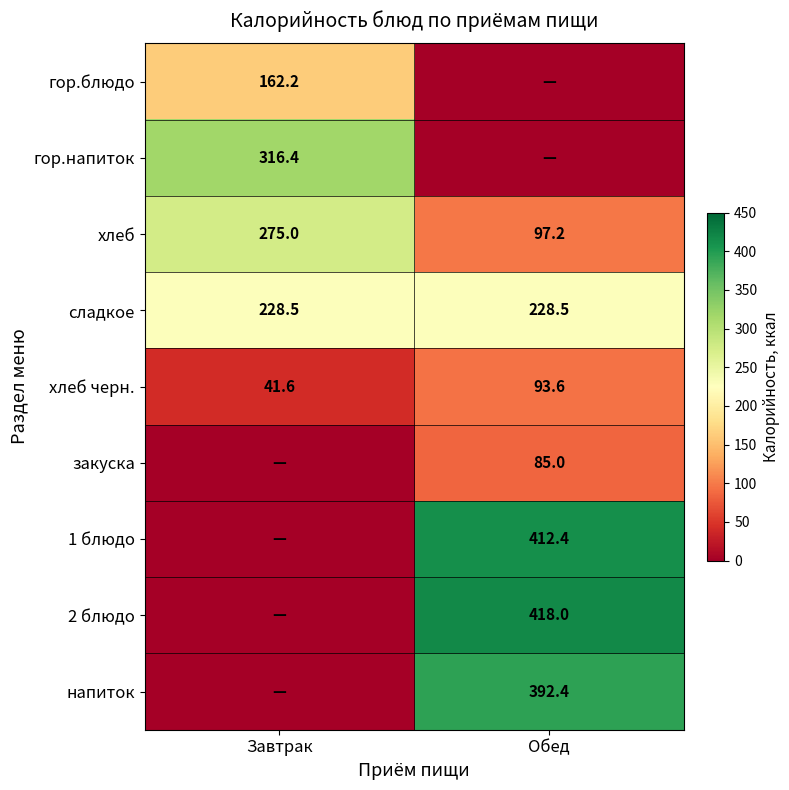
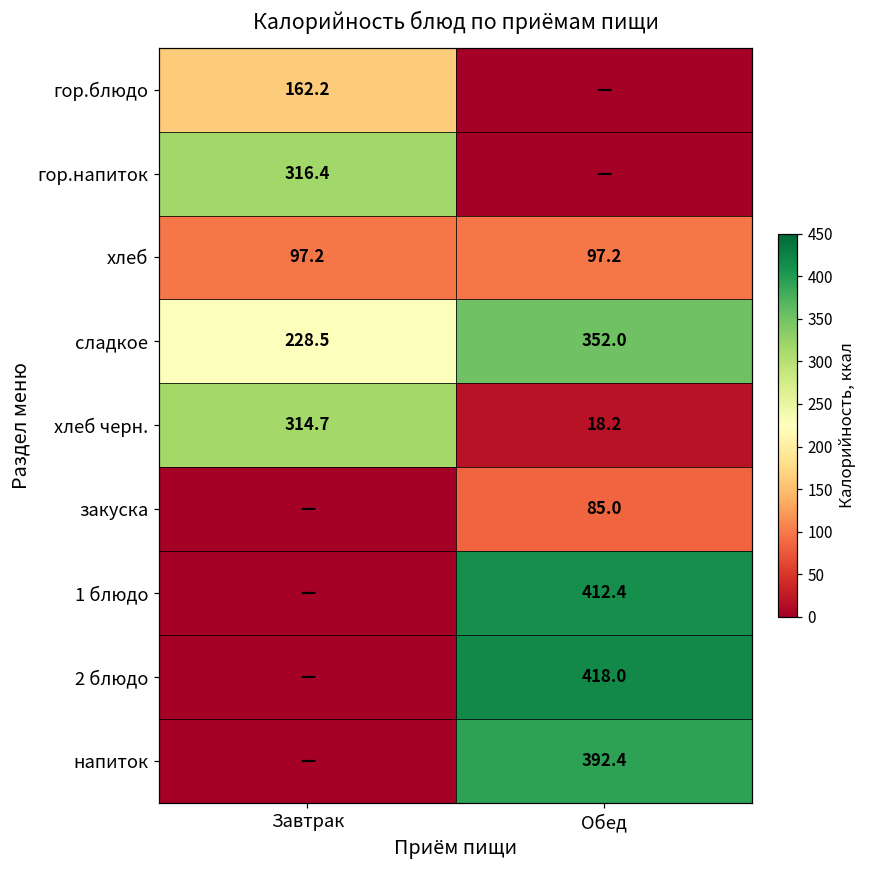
хлеб, Завтрак: 275.0 -> 97.2
сладкое, Обед: 228.5 -> 352.0
хлеб черн., Завтрак: 41.6 -> 314.7
хлеб черн., Обед: 93.6 -> 18.2
